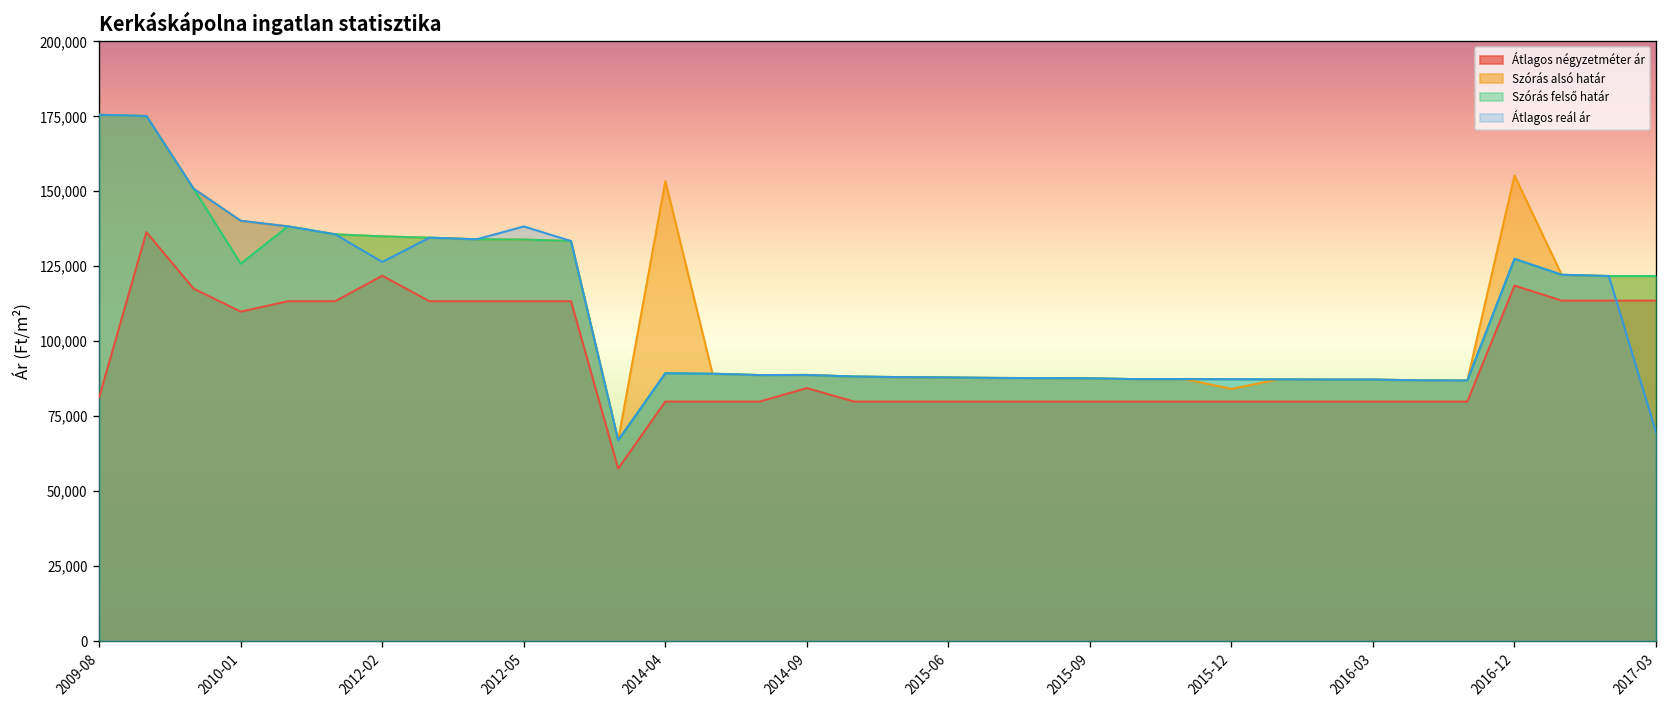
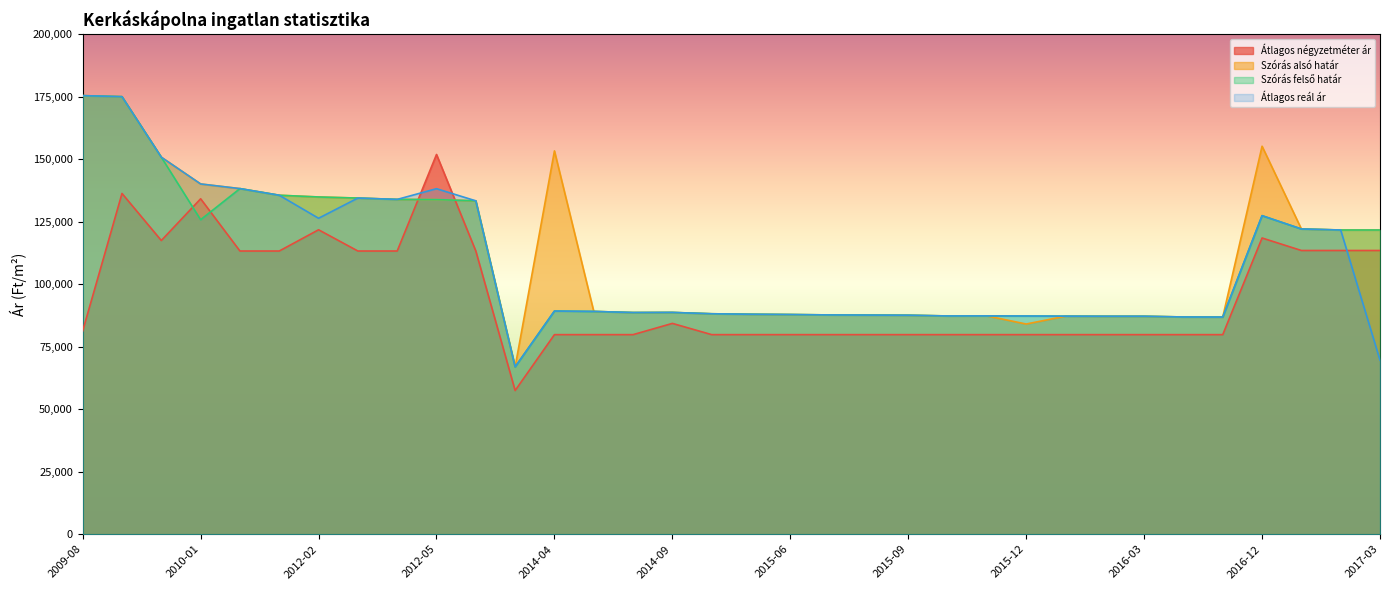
Átlagos négyzetméter ár, 2010-01: 110,000 -> 134,000
Átlagos négyzetméter ár, 2012-05: 113,000 -> 152,000
